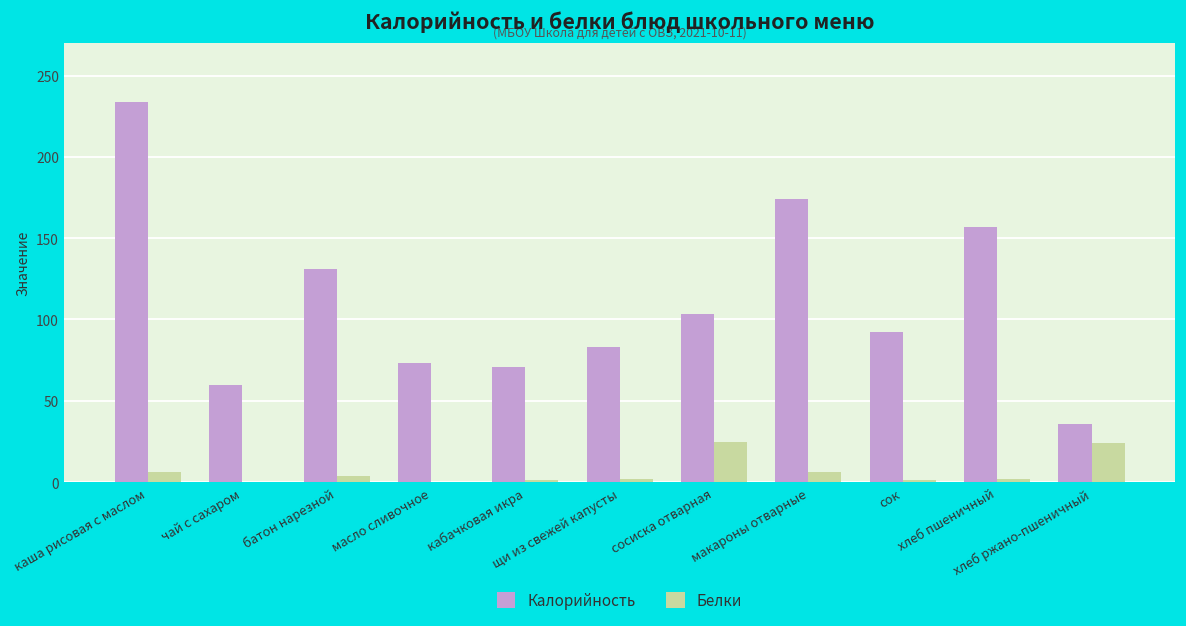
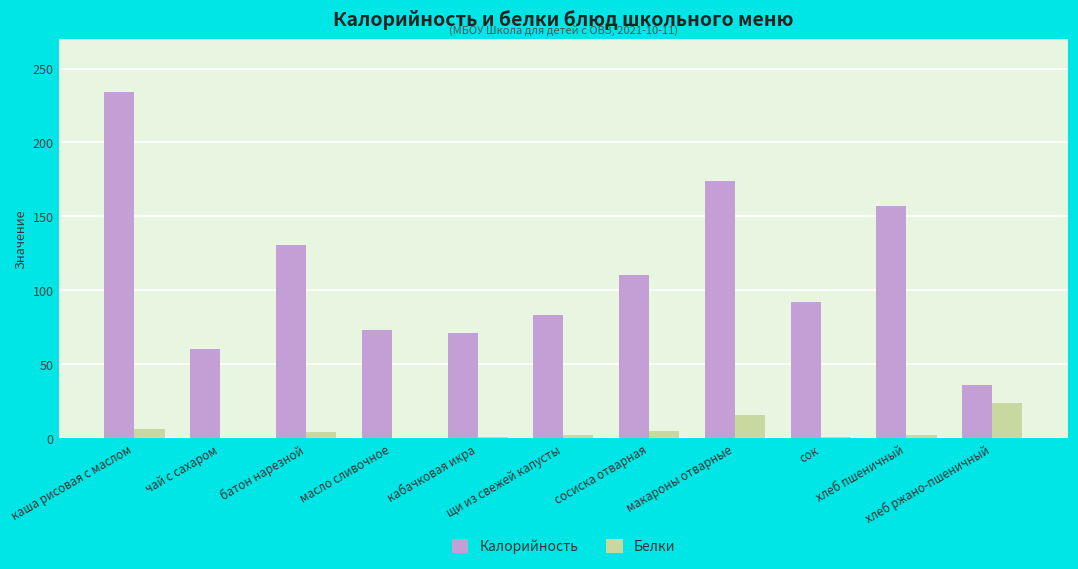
Калорийность, сосиска отварная: 104 -> 110
Белки, сосиска отварная: 25 -> 5
Белки, макароны отварные: 6 -> 16
